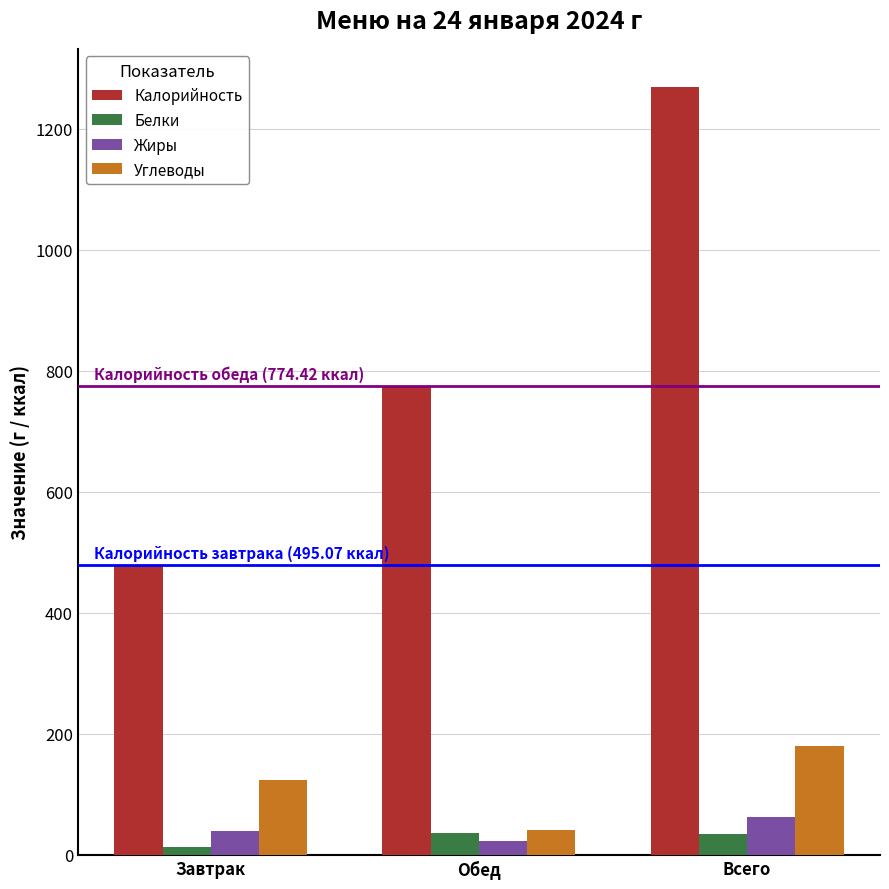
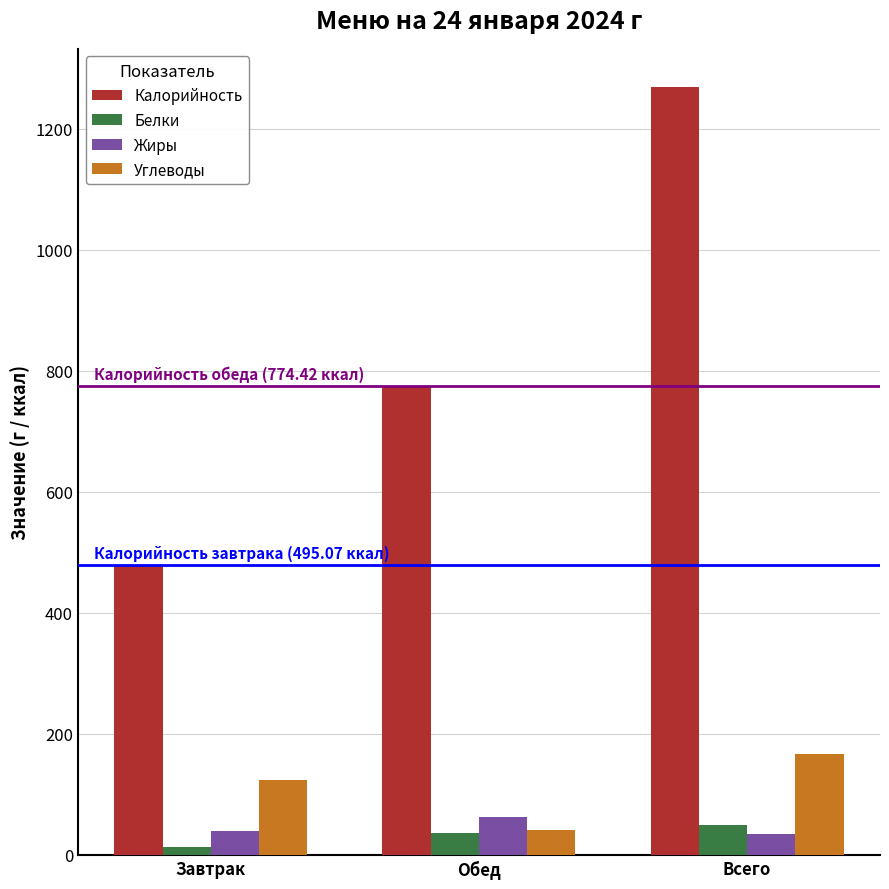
Жиры, Обед: 20 -> 60
Белки, Всего: 30 -> 50
Жиры, Всего: 60 -> 40
Углеводы, Всего: 180 -> 170
